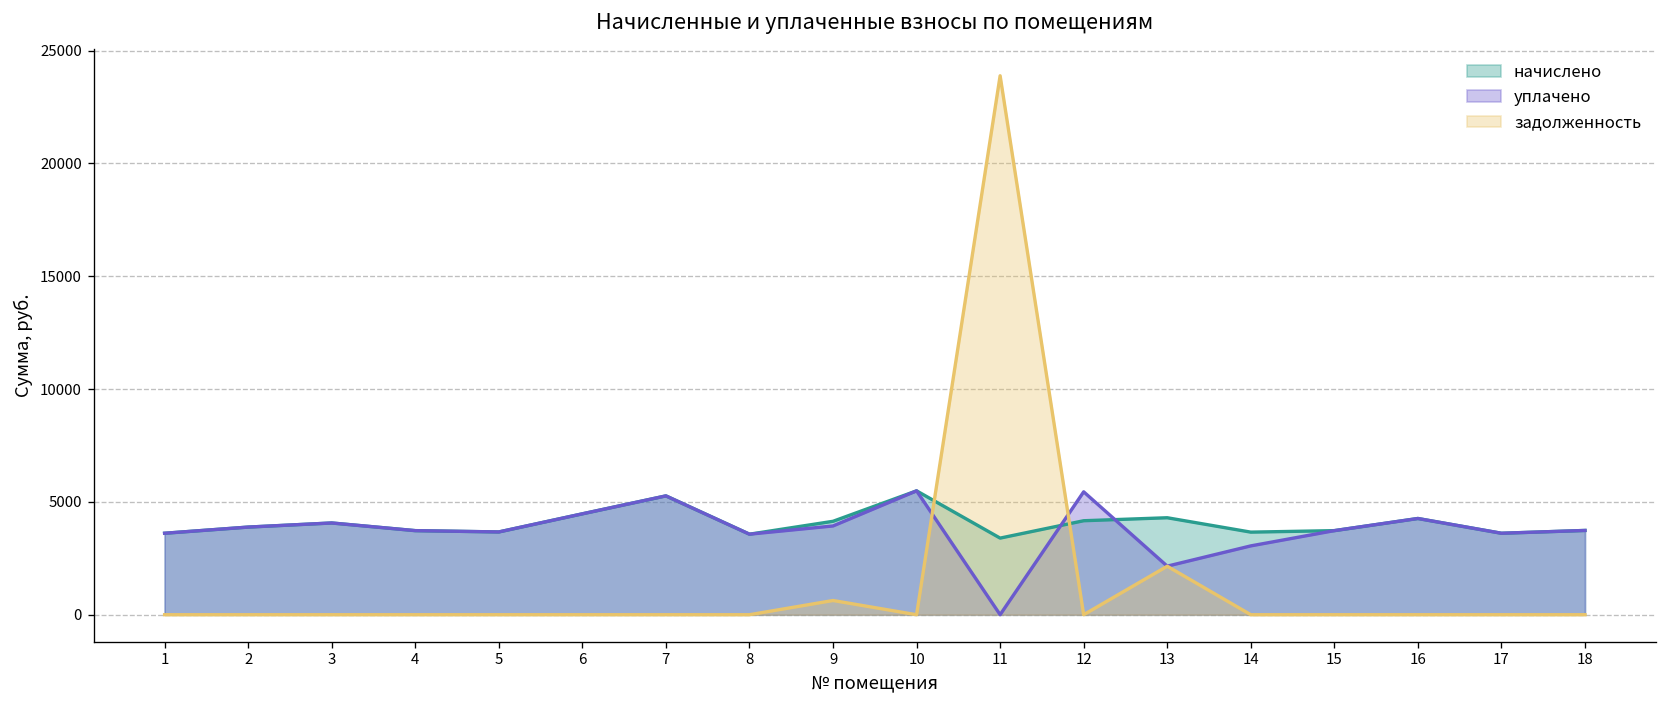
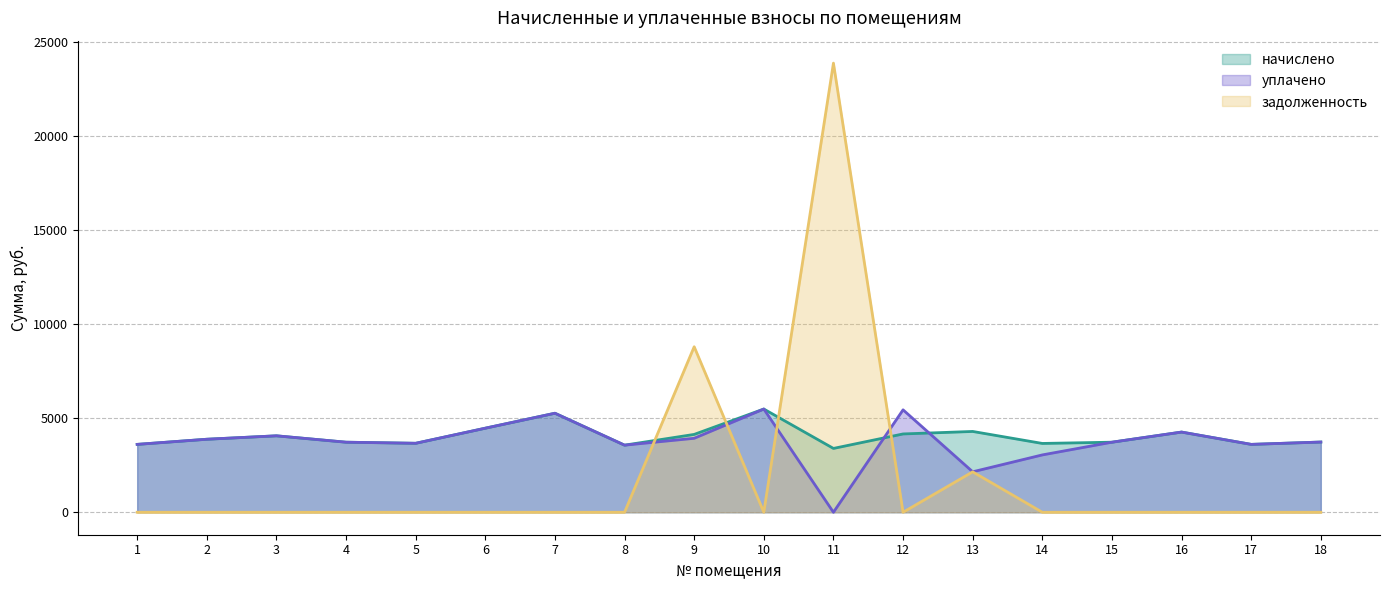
задолженность, 9: 600 -> 8800
